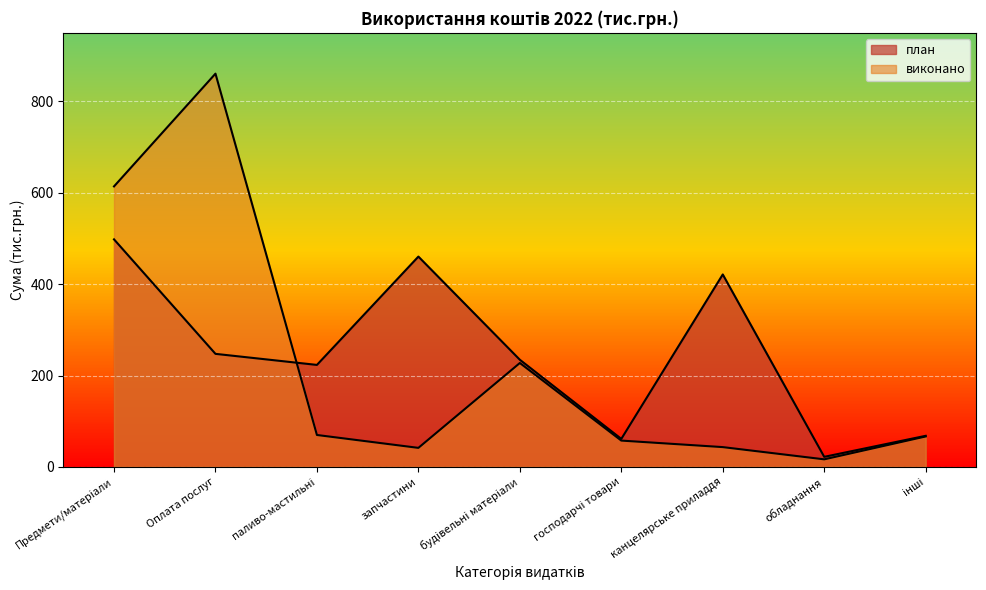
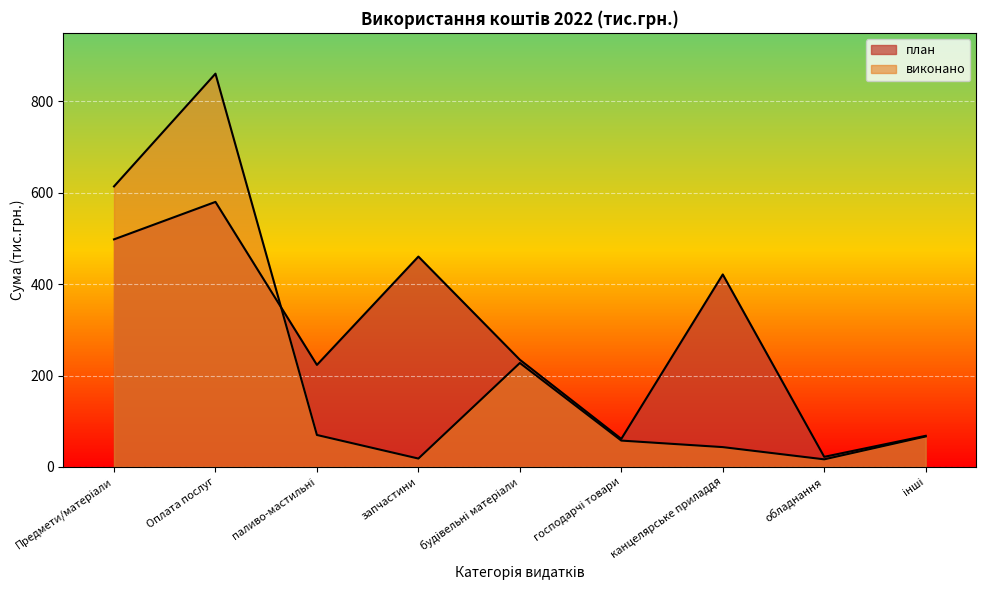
план, Оплата послуг: 250 -> 580
виконано, запчастини: 40 -> 20
